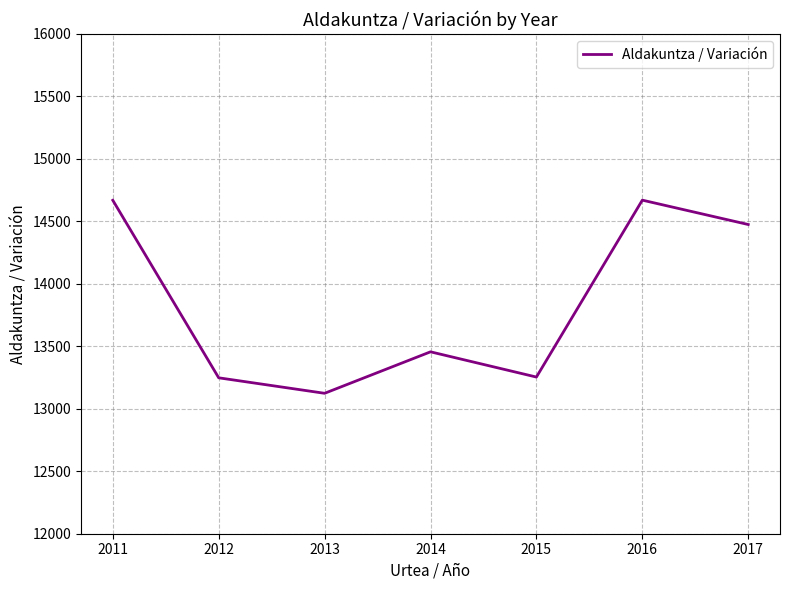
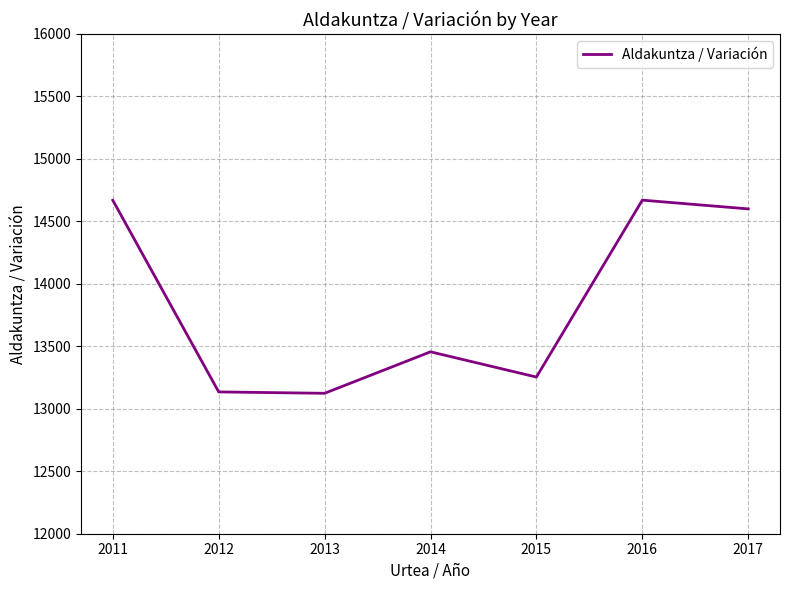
2012: 13250 -> 13140
2017: 14480 -> 14600
